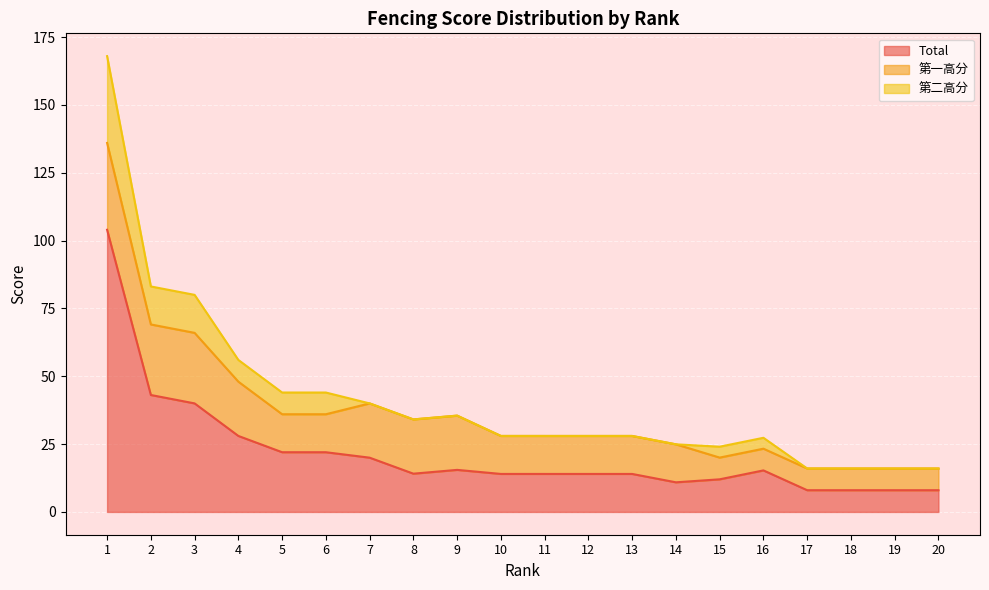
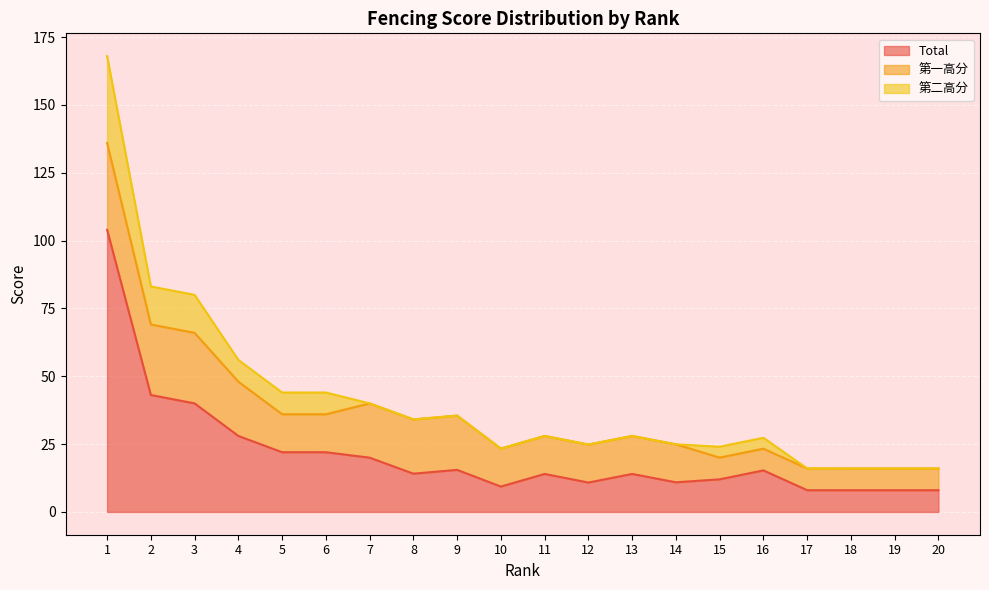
Total, 10: 14 -> 9
Total, 12: 14 -> 11
